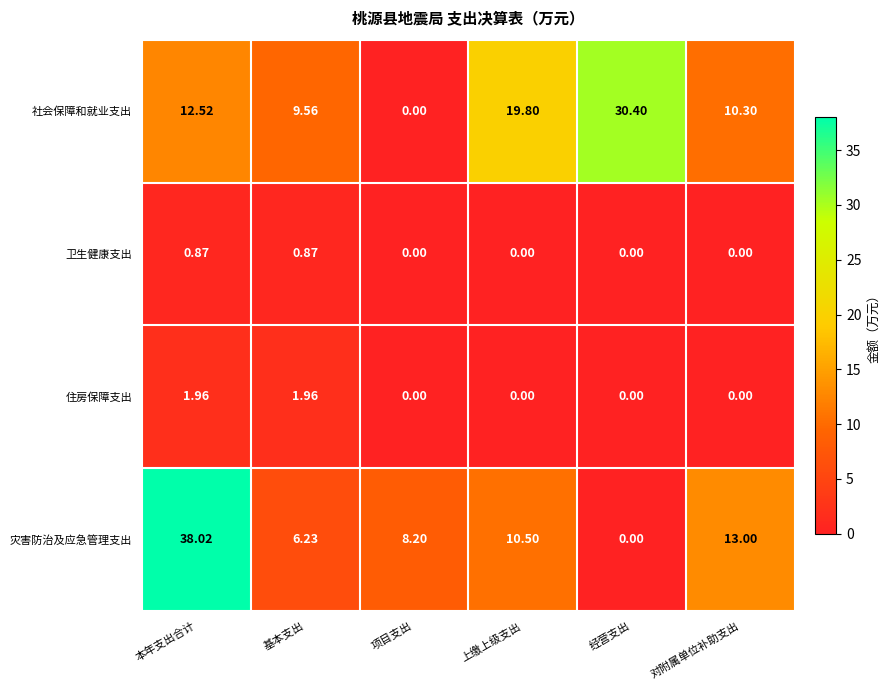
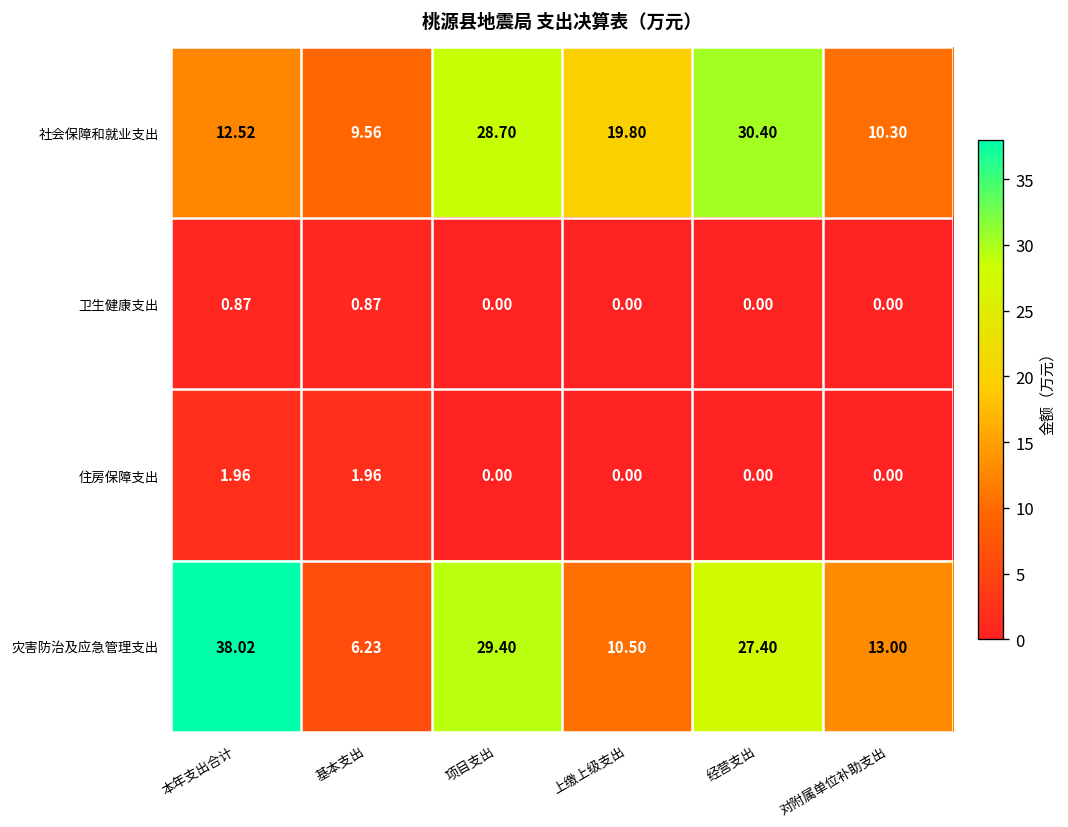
社会保障和就业支出, 项目支出: 0.00 -> 28.70
灾害防治及应急管理支出, 项目支出: 8.20 -> 29.40
灾害防治及应急管理支出, 经营支出: 0.00 -> 27.40
